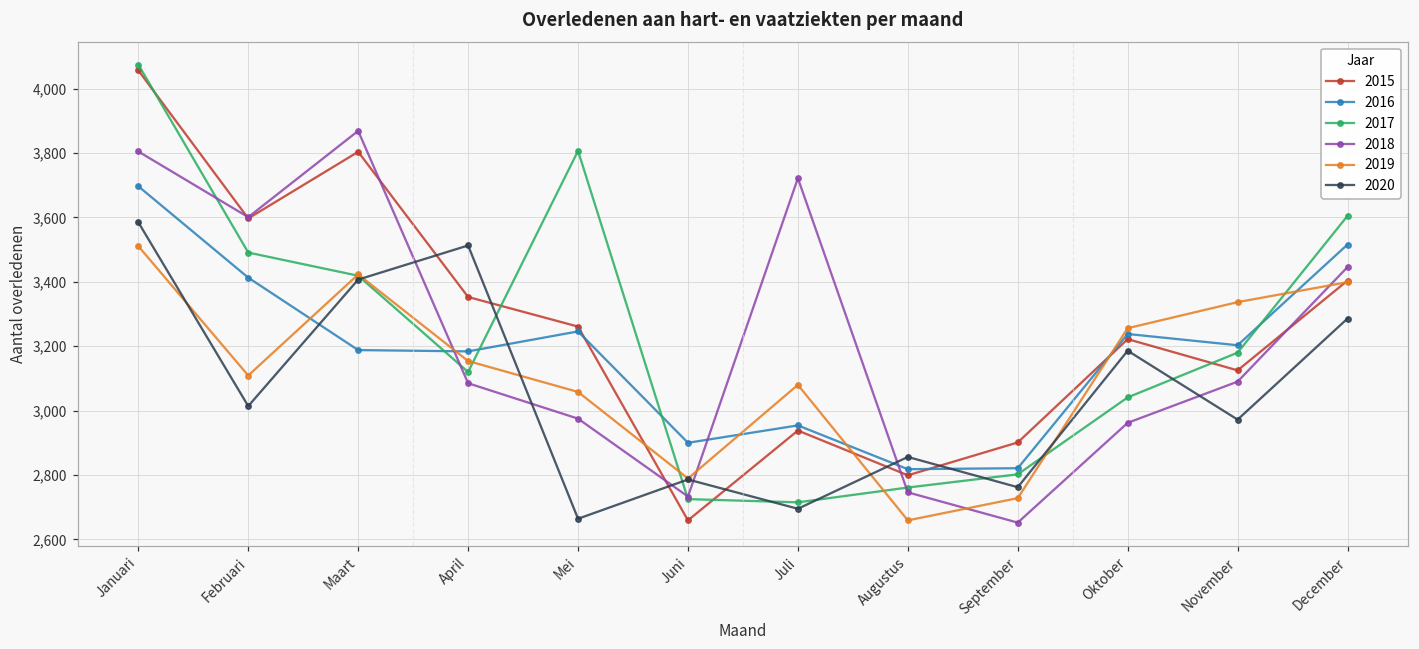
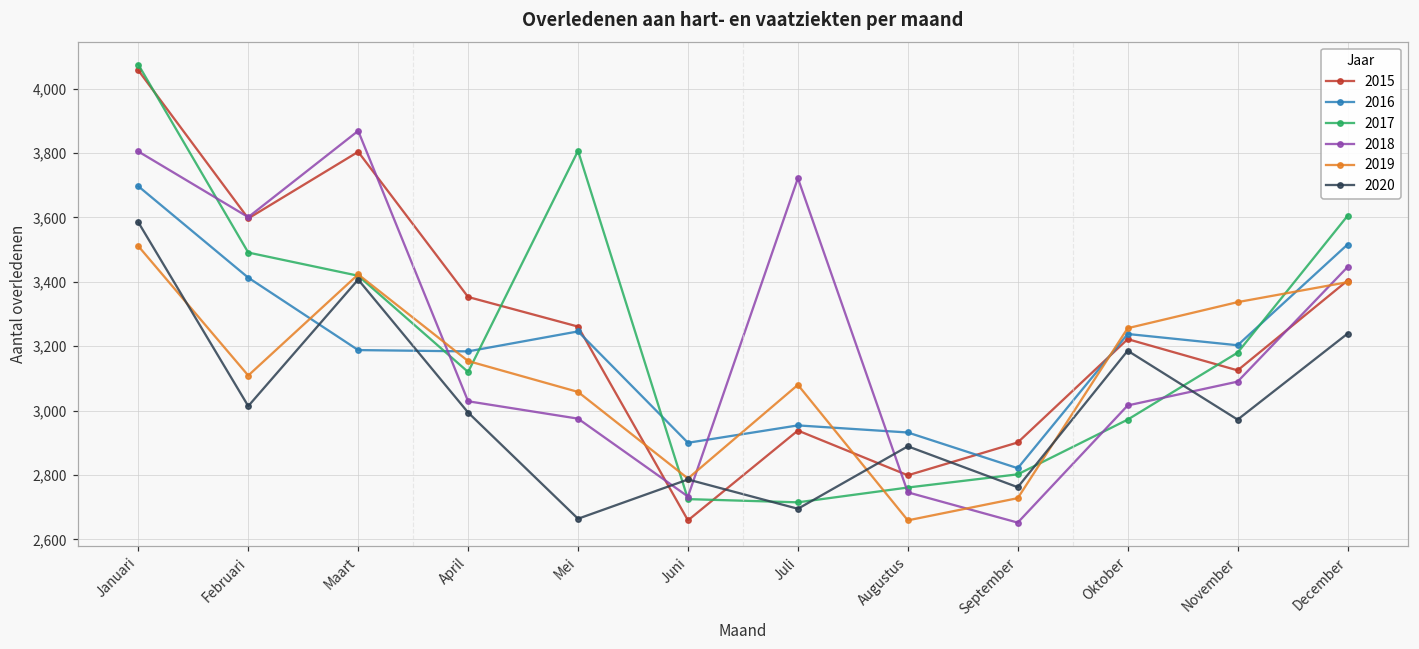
2018, April: 3,090 -> 3,030
2020, April: 3,510 -> 2,990
2016, Augustus: 2,820 -> 2,930
2020, Augustus: 2,860 -> 2,890
2017, Oktober: 3,040 -> 2,970
2018, Oktober: 2,960 -> 3,020
2020, December: 3,290 -> 3,240
